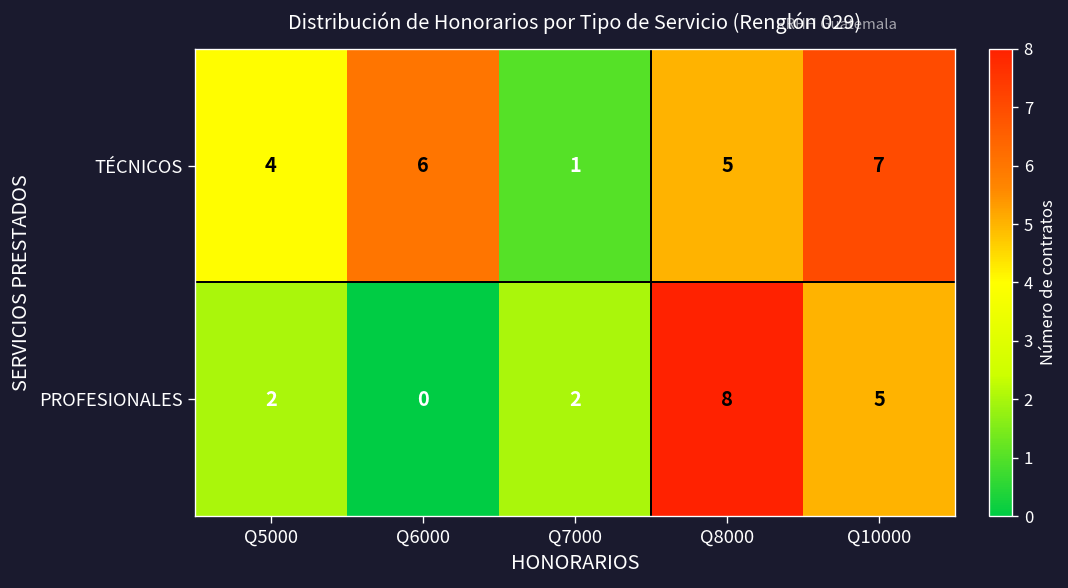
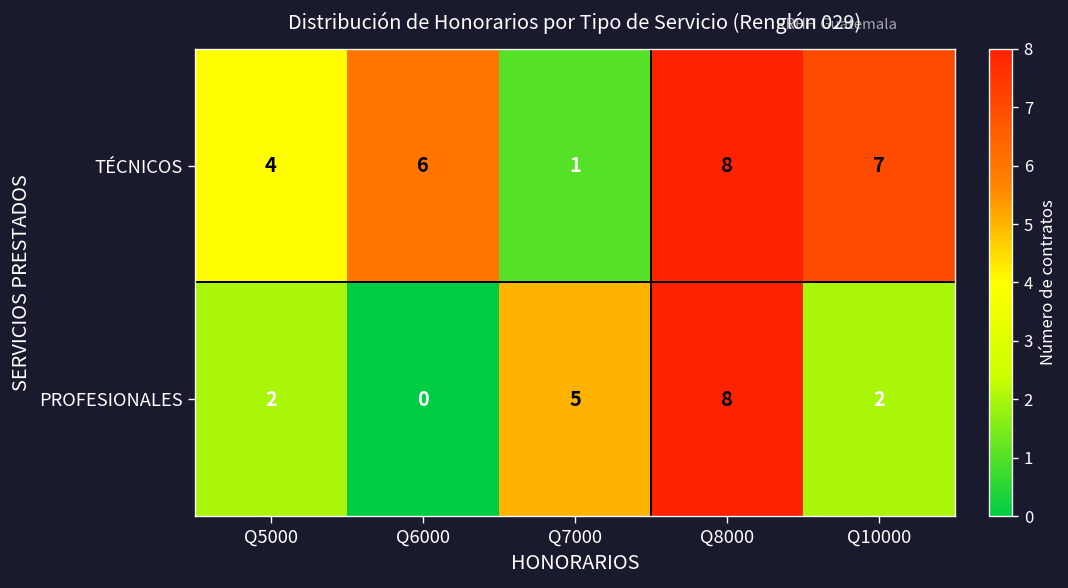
TÉCNICOS, Q8000: 5 -> 8
PROFESIONALES, Q7000: 2 -> 5
PROFESIONALES, Q10000: 5 -> 2
